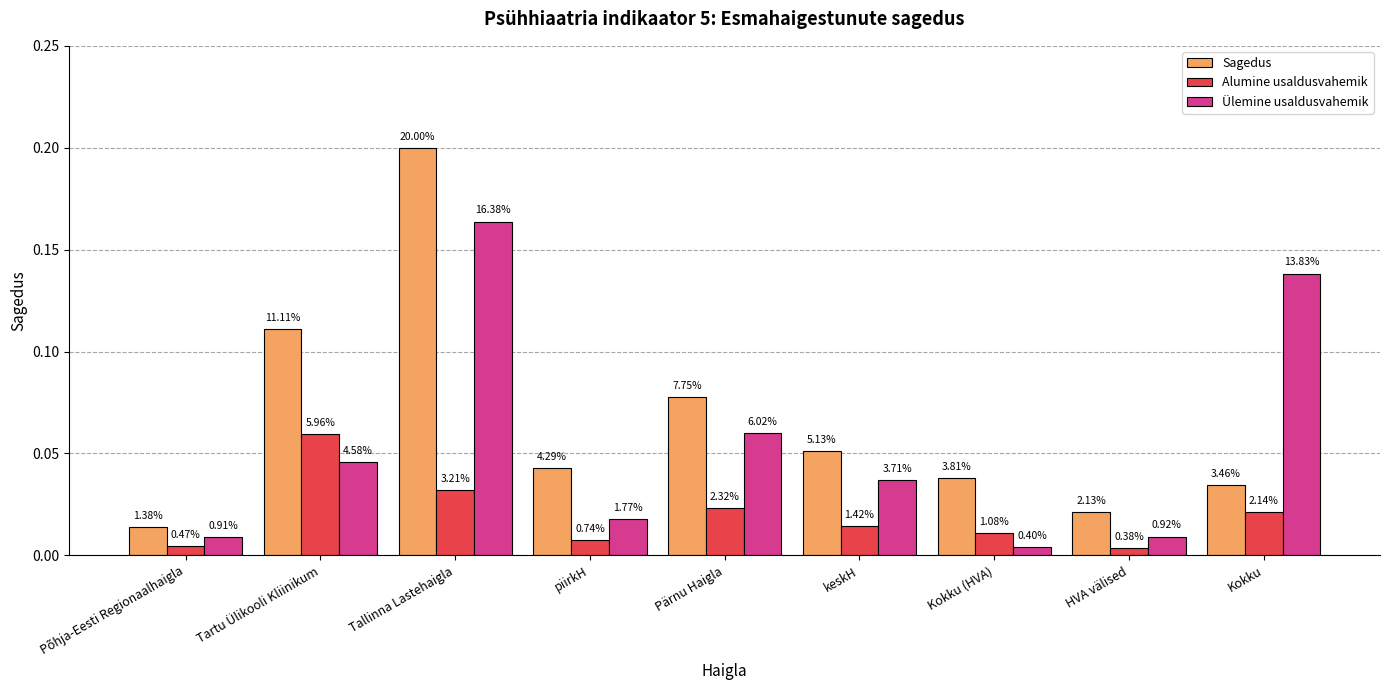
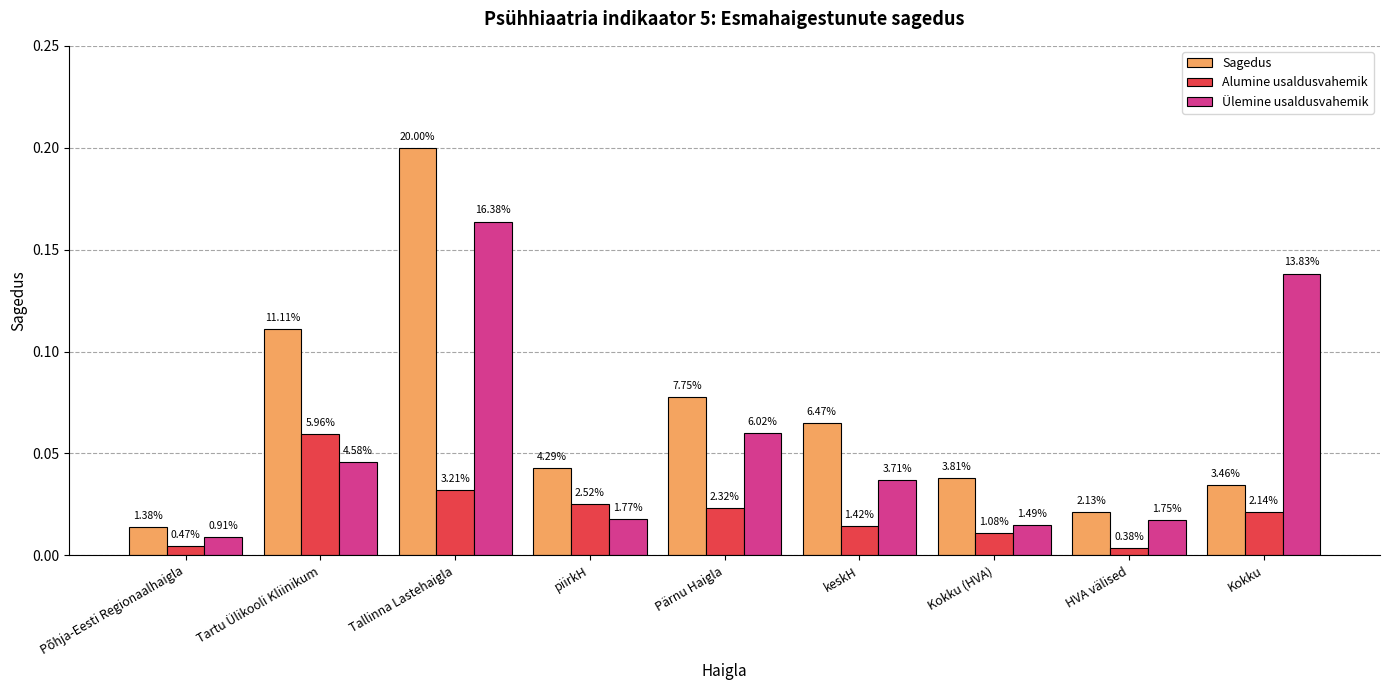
Alumine usaldusvahemik, piirkH: 0.74% -> 2.52%
Sagedus, keskH: 5.13% -> 6.47%
Ülemine usaldusvahemik, Kokku (HVA): 0.40% -> 1.49%
Ülemine usaldusvahemik, HVA välised: 0.92% -> 1.75%
